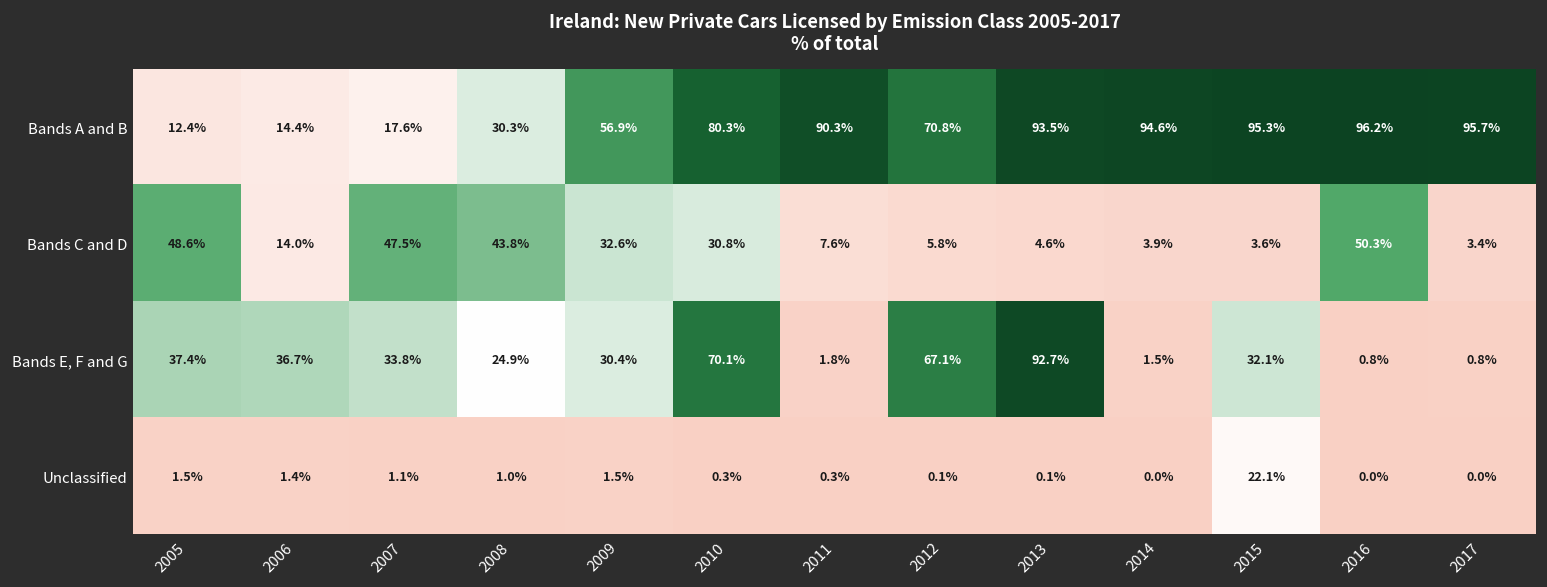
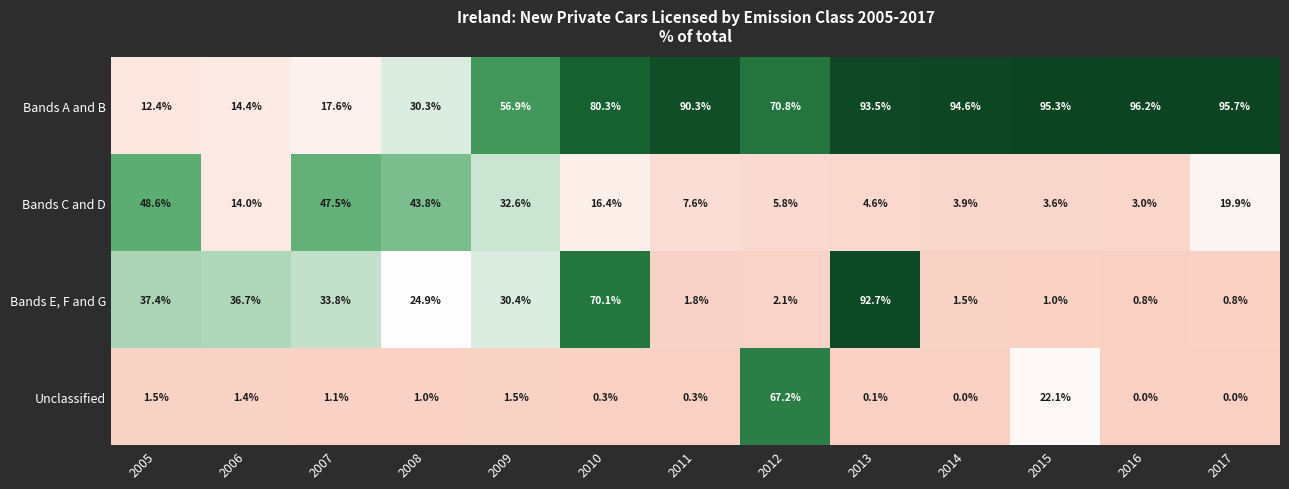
Bands C and D, 2010: 30.8% -> 16.4%
Bands C and D, 2016: 50.3% -> 3.0%
Bands C and D, 2017: 3.4% -> 19.9%
Bands E, F and G, 2012: 67.1% -> 2.1%
Bands E, F and G, 2015: 32.1% -> 1.0%
Unclassified, 2012: 0.1% -> 67.2%
